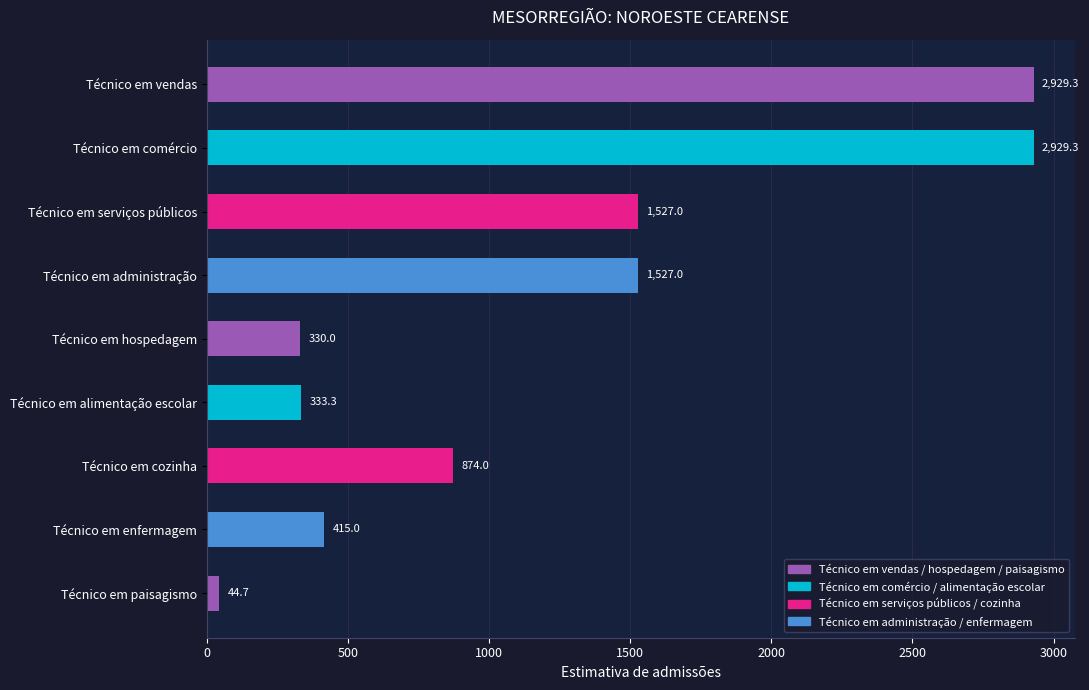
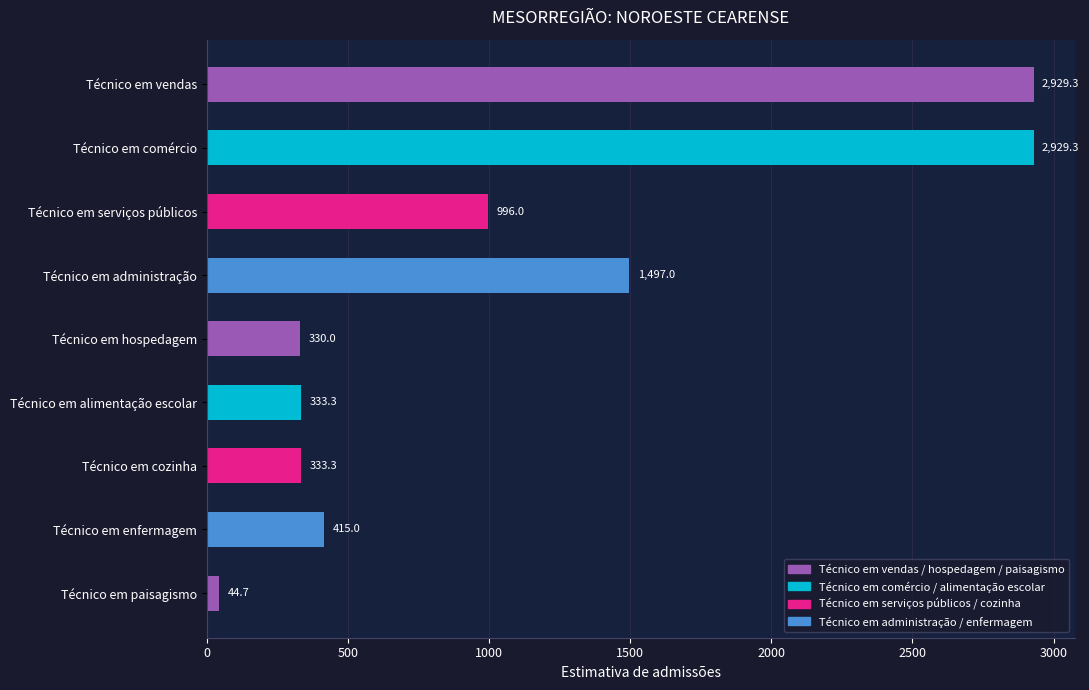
Técnico em serviços públicos: 1,527.0 -> 996.0
Técnico em administração: 1,527.0 -> 1,497.0
Técnico em cozinha: 874.0 -> 333.3
